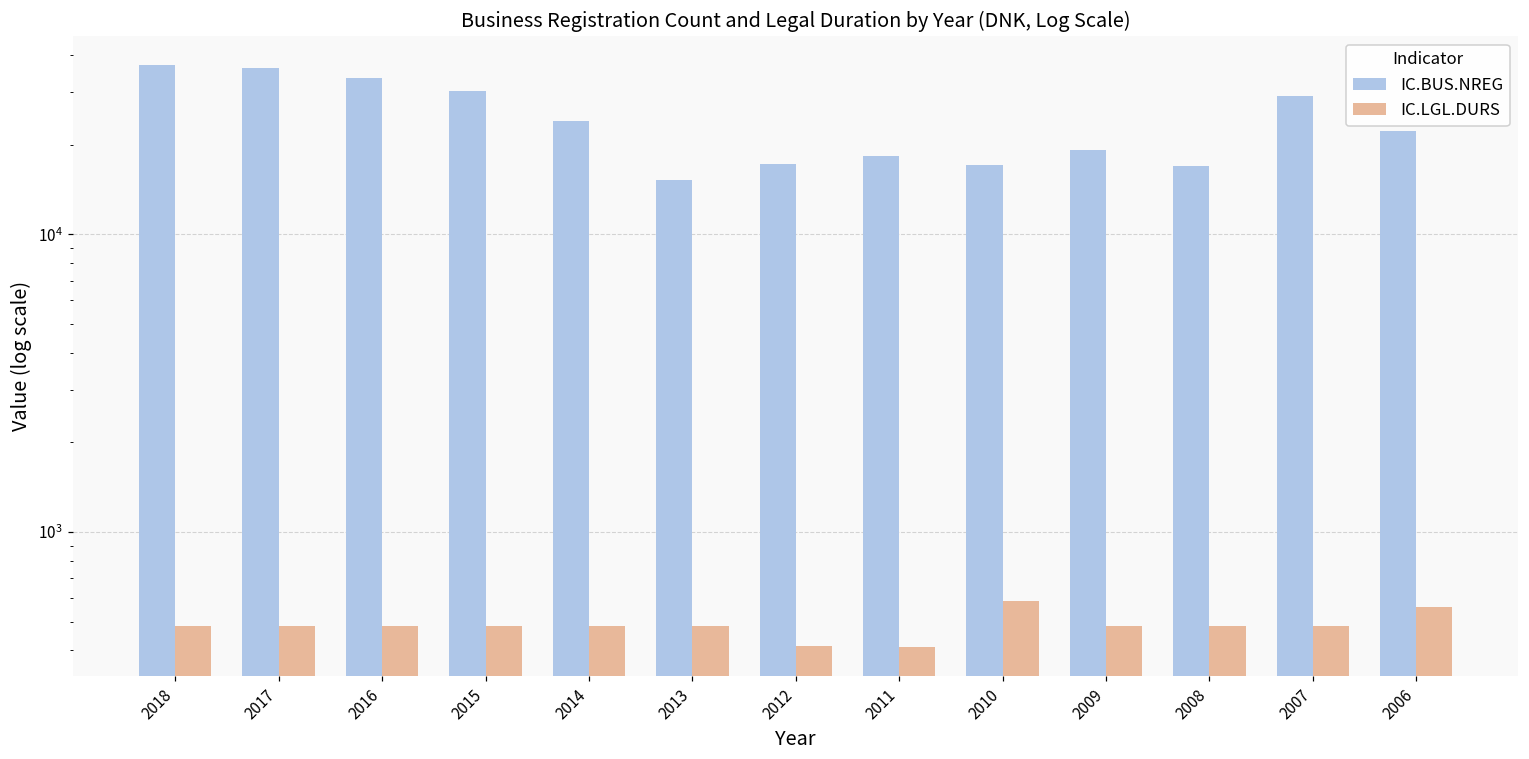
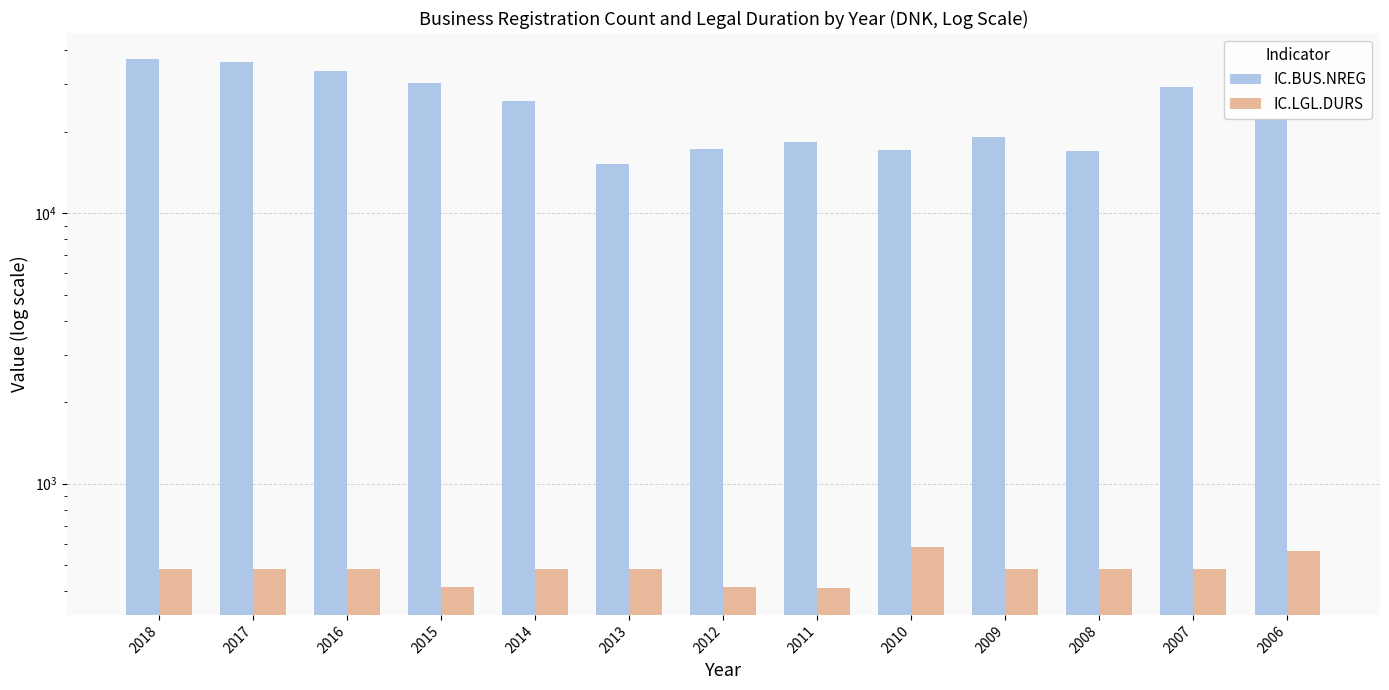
IC.LGL.DURS, 2015: 490 -> 420
IC.BUS.NREG, 2014: 24000 -> 26000
